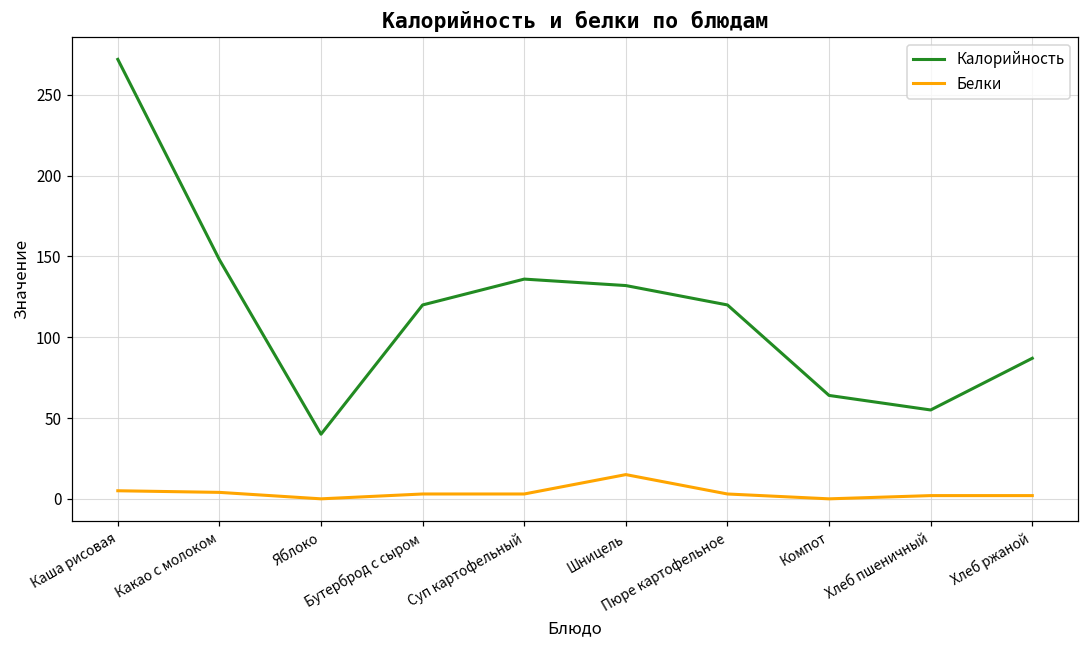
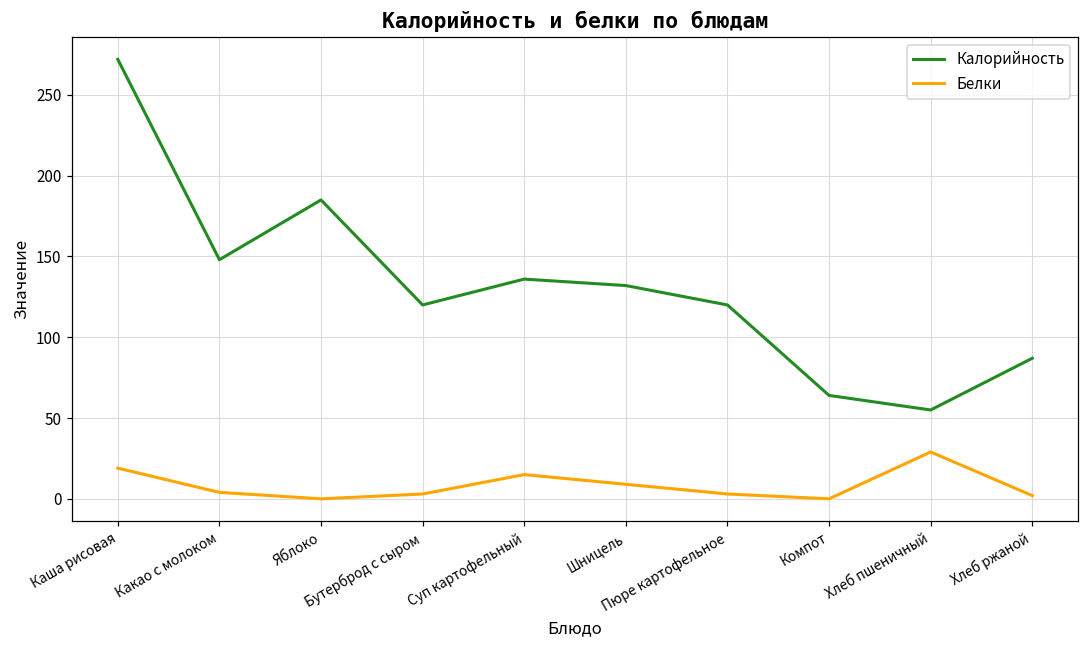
Белки, Каша рисовая: 5 -> 19
Калорийность, Яблоко: 40 -> 185
Белки, Суп картофельный: 3 -> 15
Белки, Шницель: 15 -> 9
Белки, Хлеб пшеничный: 2 -> 29
